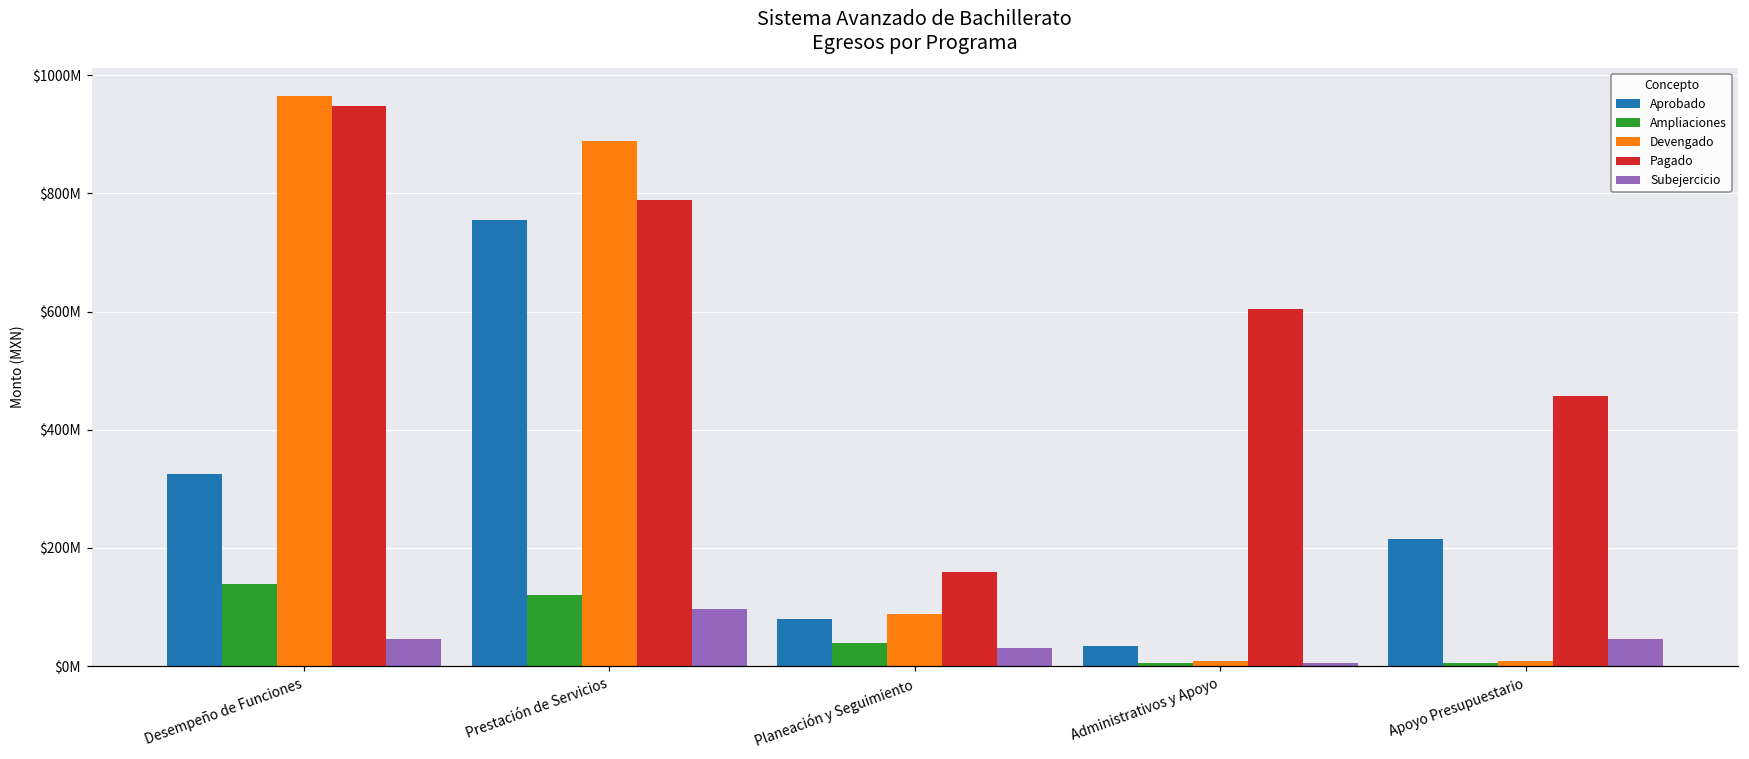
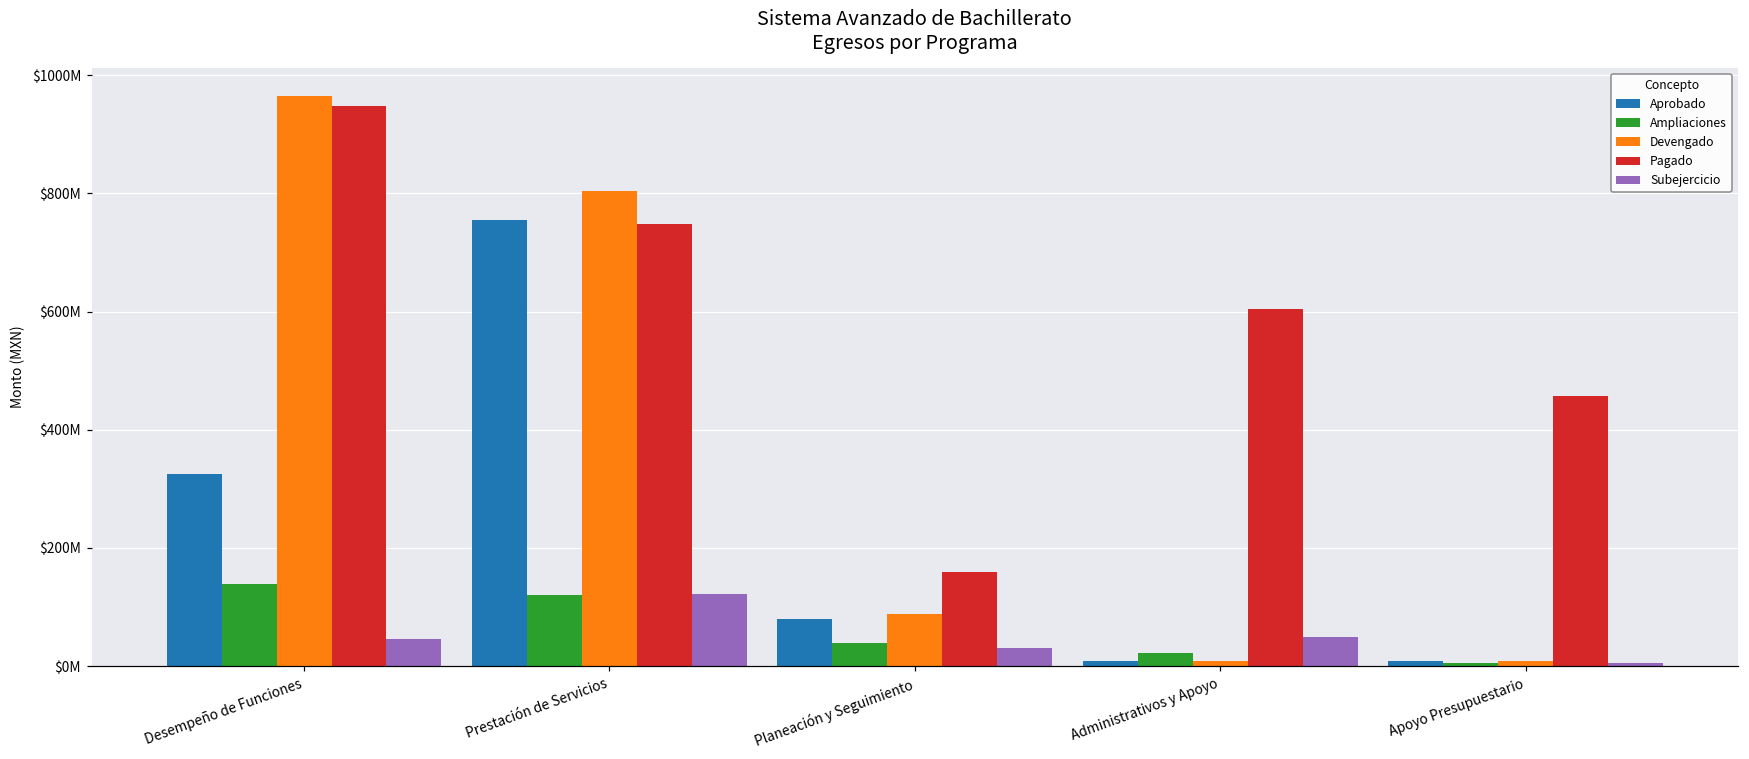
Devengado, Prestación de Servicios: $890000000 -> $800000000
Pagado, Prestación de Servicios: $790000000 -> $750000000
Subejercicio, Prestación de Servicios: $100000000 -> $120000000
Aprobado, Administrativos y Apoyo: $30000000 -> $10000000
Ampliaciones, Administrativos y Apoyo: $10000000 -> $20000000
Subejercicio, Administrativos y Apoyo: $10000000 -> $50000000
Aprobado, Apoyo Presupuestario: $220000000 -> $10000000
Subejercicio, Apoyo Presupuestario: $50000000 -> $10000000
